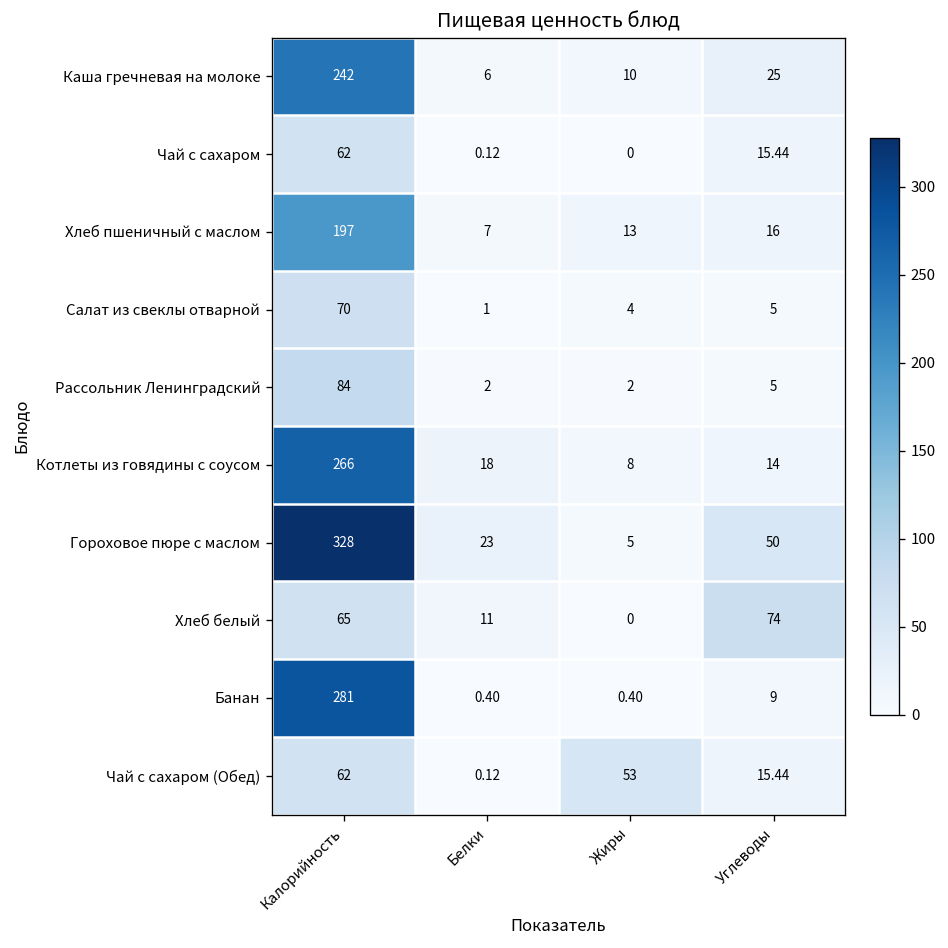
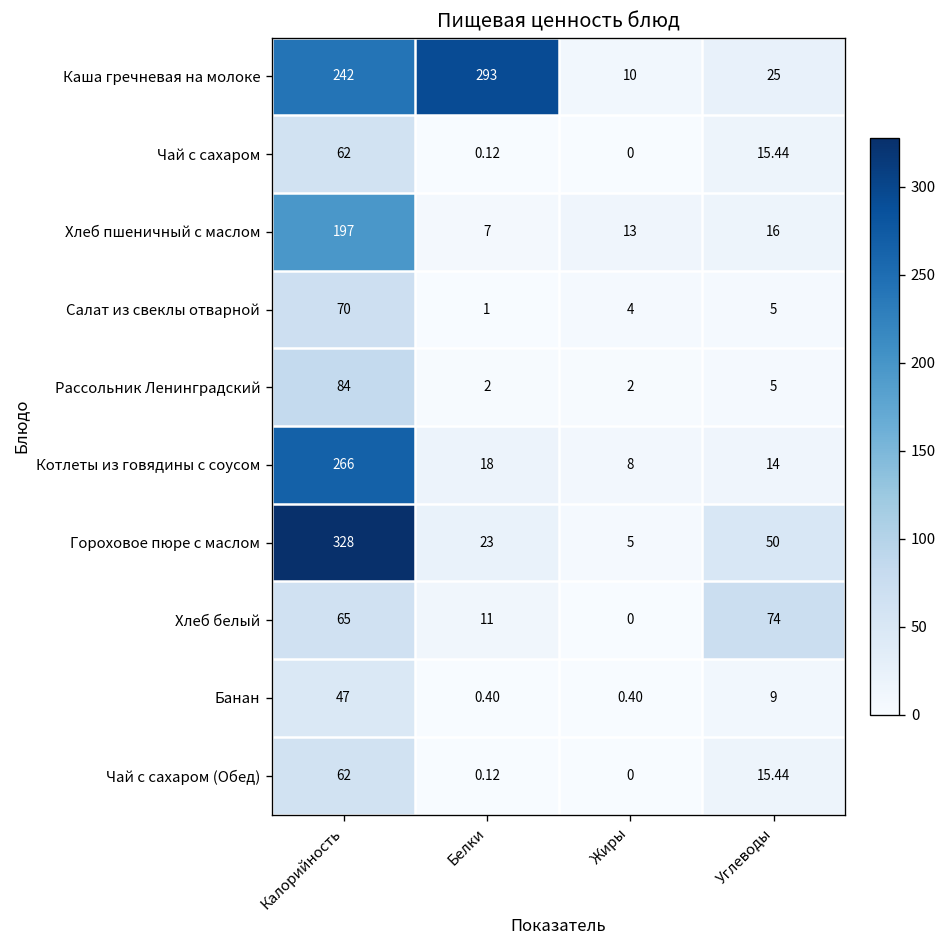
Каша гречневая на молоке, Белки: 6 -> 293
Банан, Калорийность: 281 -> 47
Чай с сахаром (Обед), Жиры: 53 -> 0
